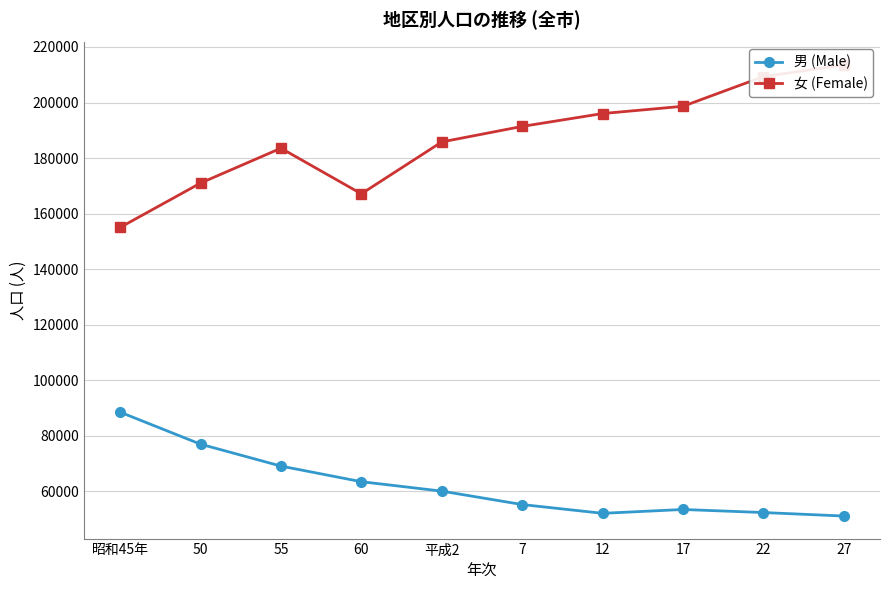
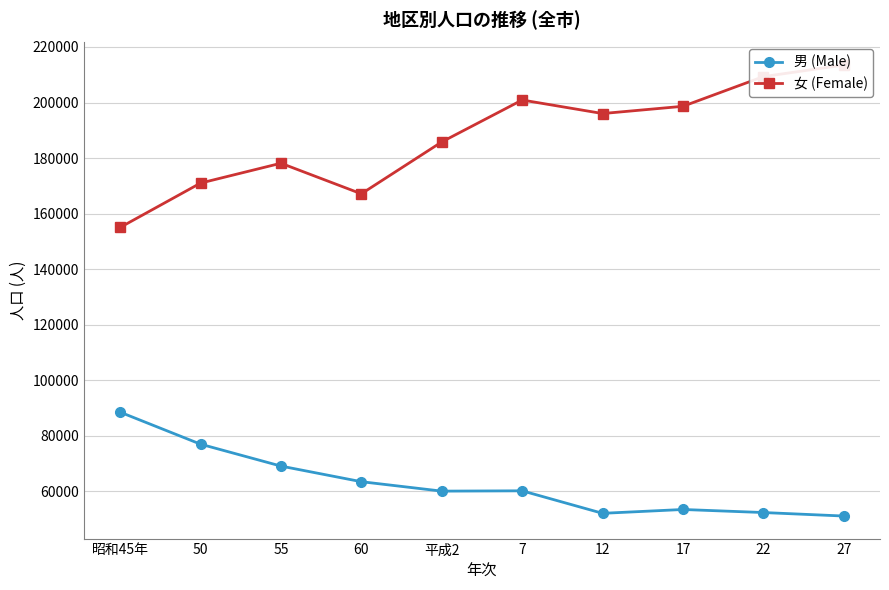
女 (Female), 55: 184000 -> 178000
男 (Male), 7: 55000 -> 60000
女 (Female), 7: 191000 -> 201000
